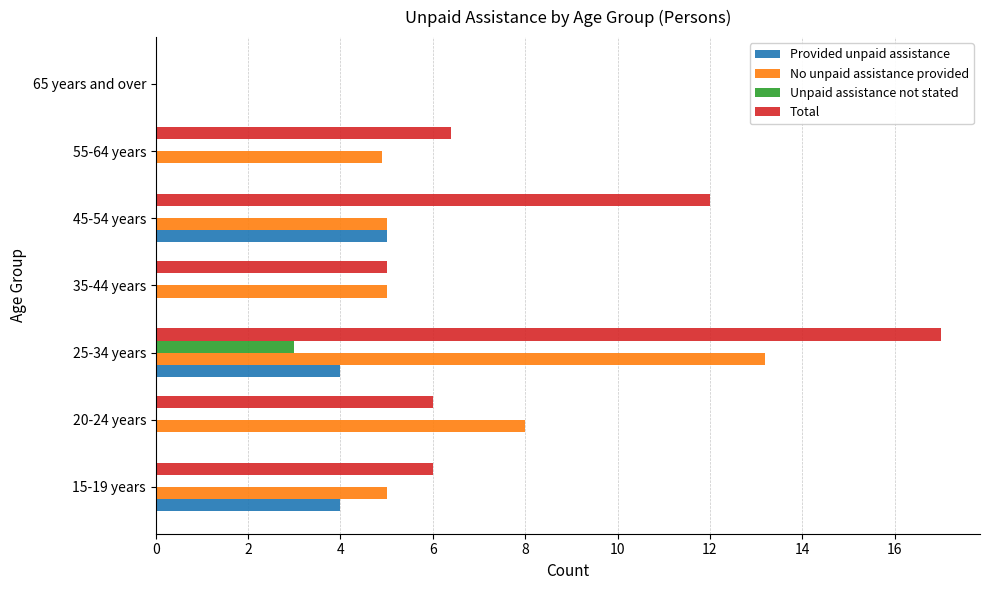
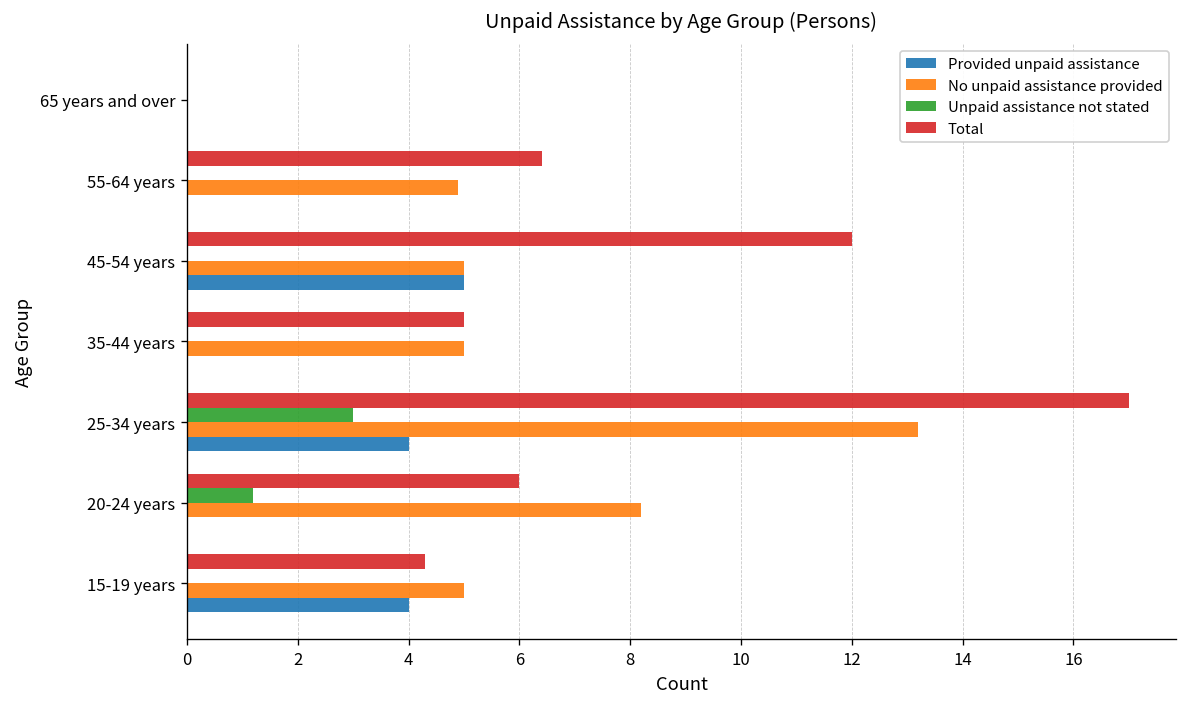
Unpaid assistance not stated, 20-24 years: 0.0 -> 1.2
No unpaid assistance provided, 20-24 years: 8.0 -> 8.2
Total, 15-19 years: 6.0 -> 4.3
